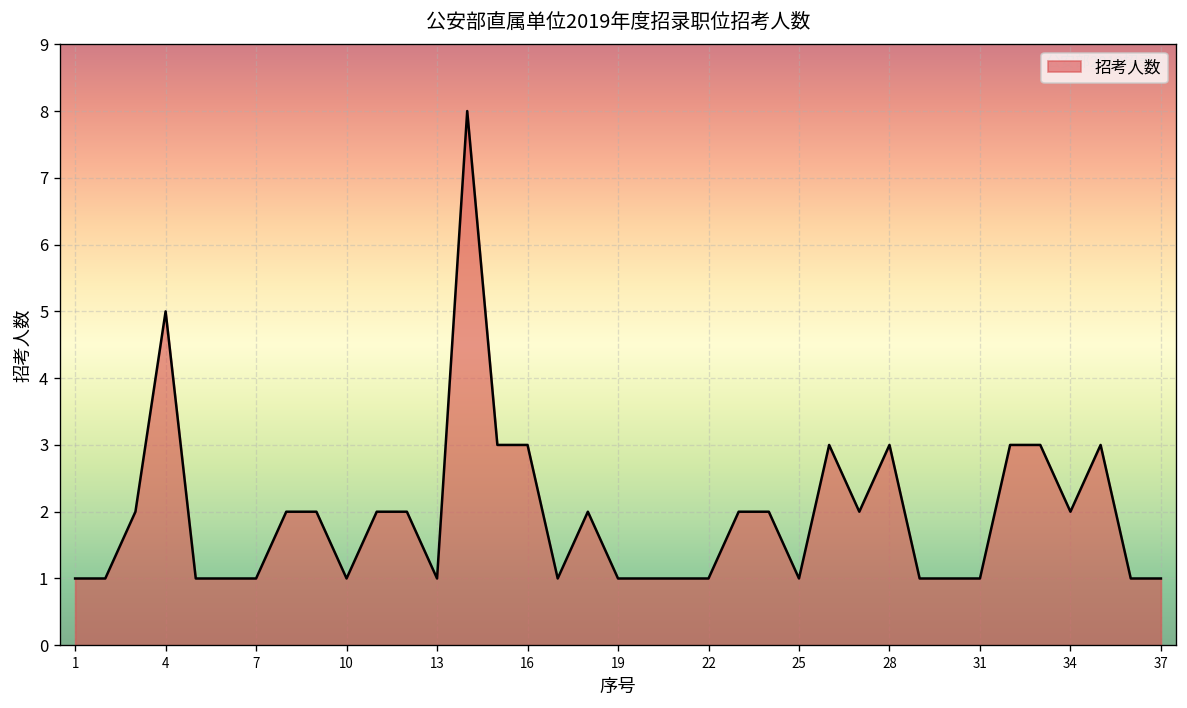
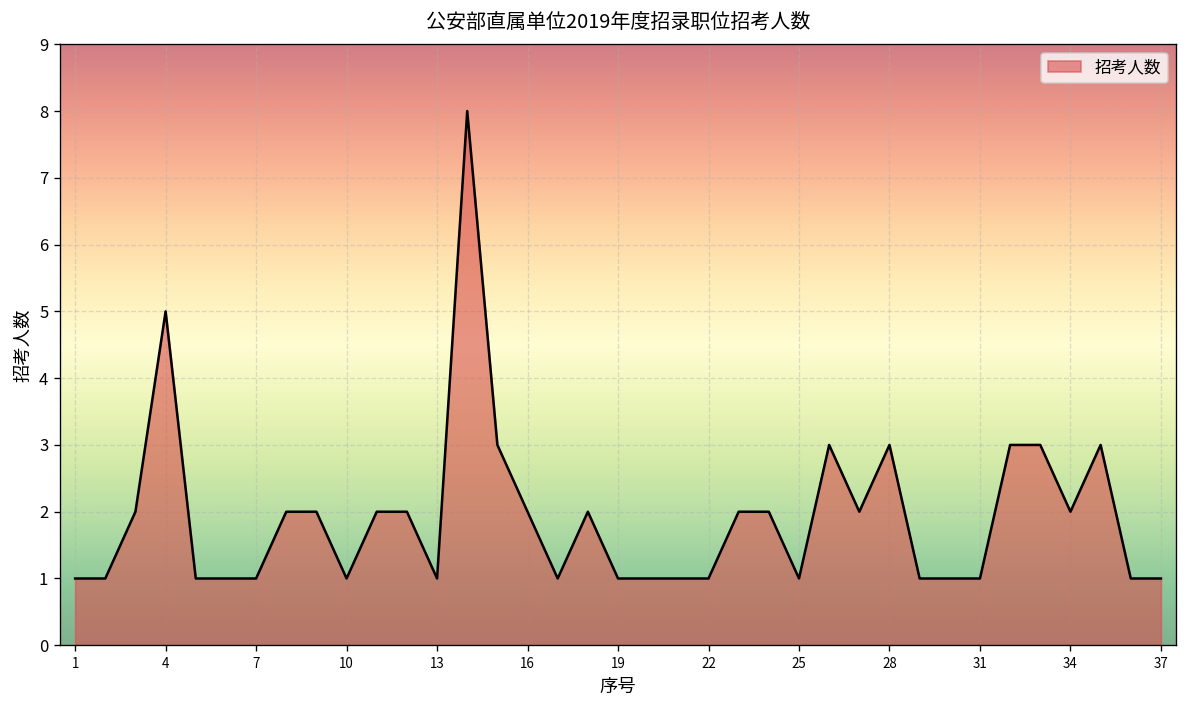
16: 3 -> 2
